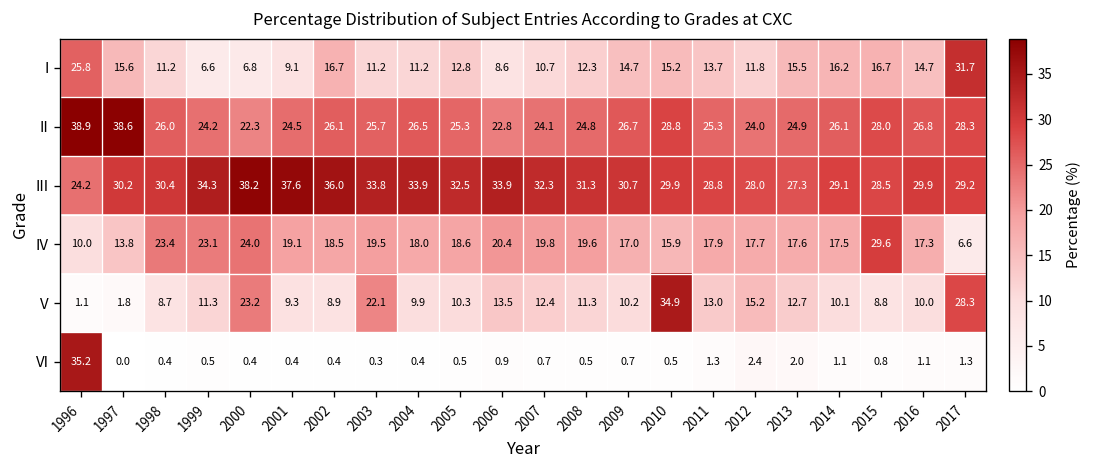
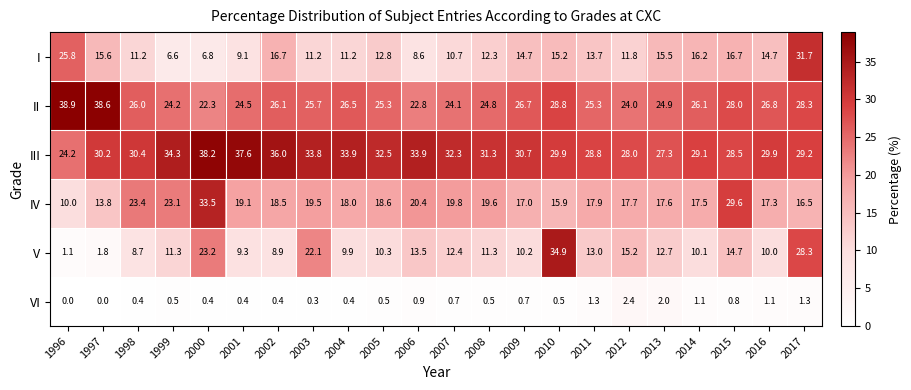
IV, 2000: 24.0 -> 33.5
IV, 2017: 6.6 -> 16.5
V, 2015: 8.8 -> 14.7
VI, 1996: 35.2 -> 0.0
